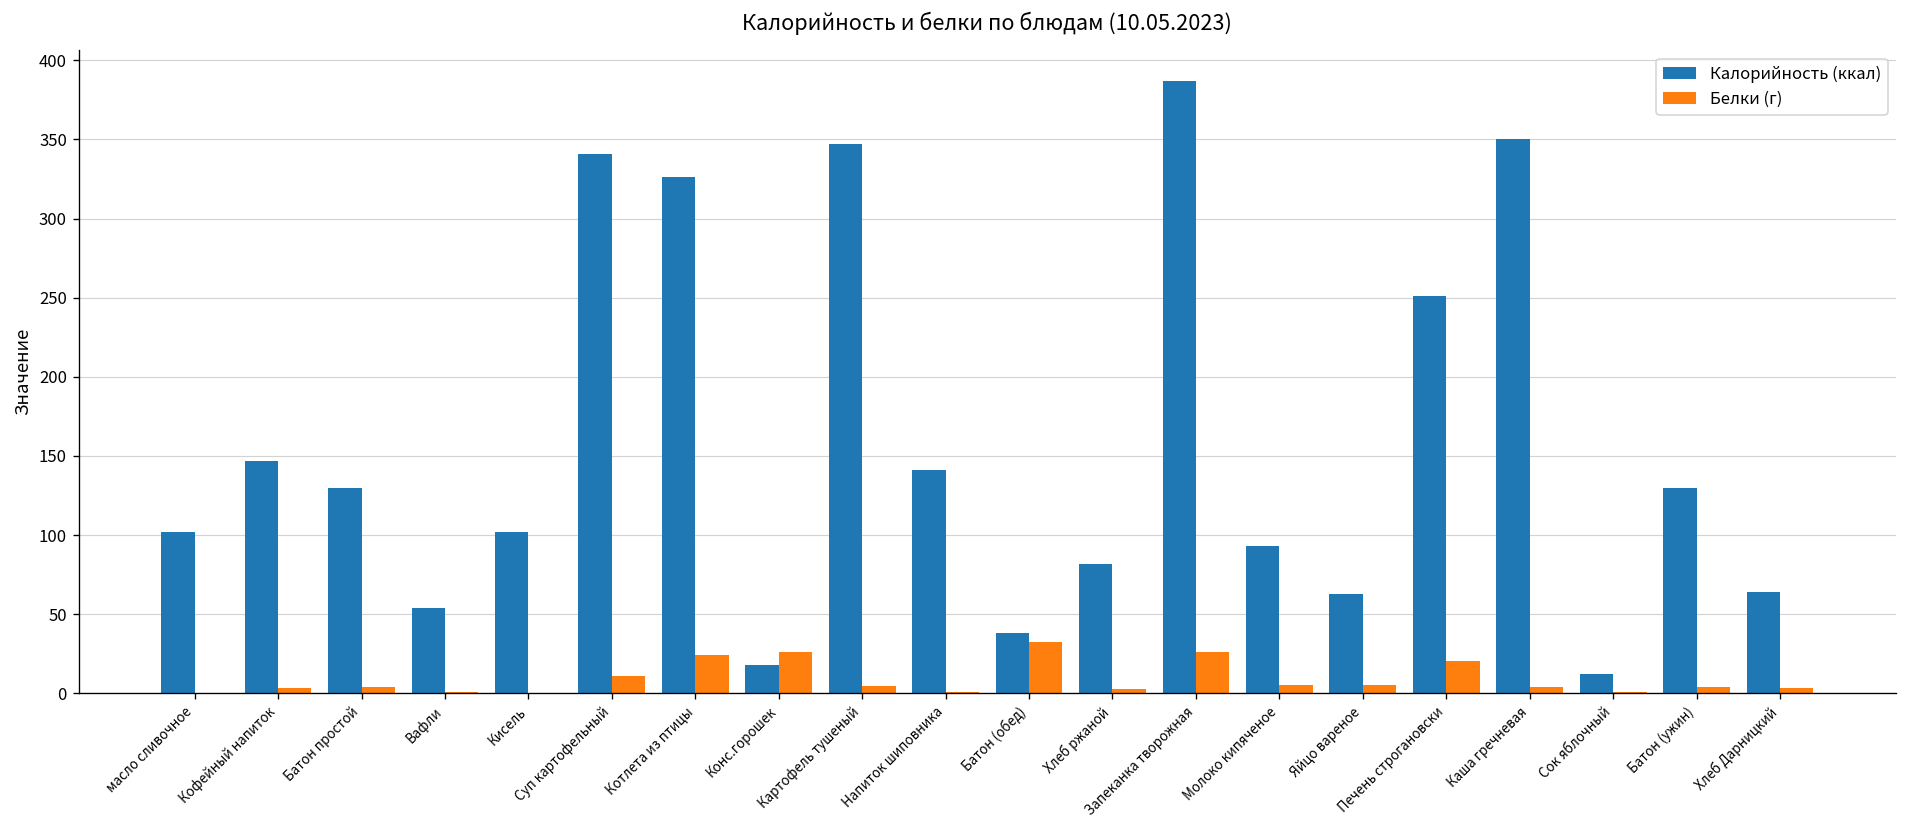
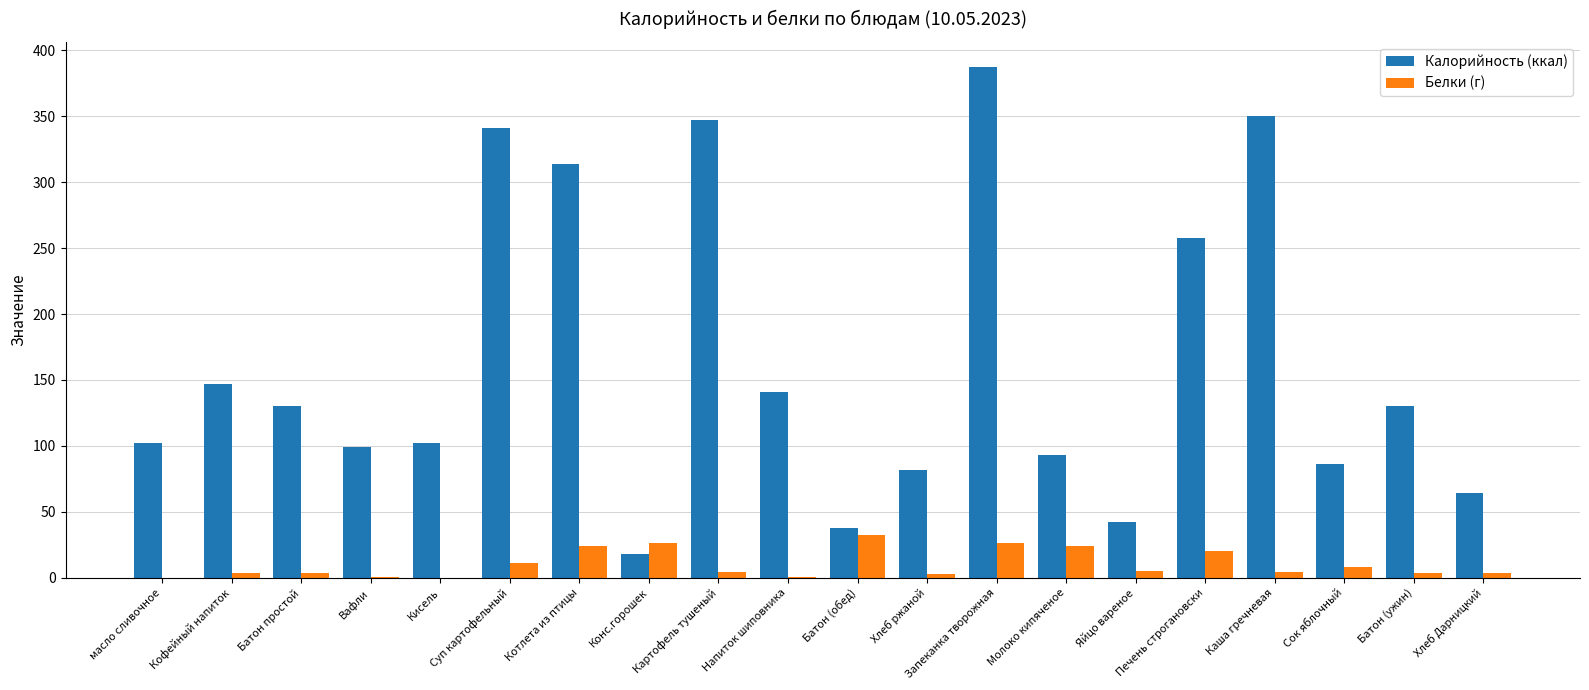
Калорийность (ккал), Вафли: 54 -> 99
Калорийность (ккал), Котлета из птицы: 326 -> 314
Белки (г), Молоко кипяченое: 5 -> 24
Калорийность (ккал), Яйцо вареное: 63 -> 42
Калорийность (ккал), Печень строгановски: 251 -> 258
Калорийность (ккал), Сок яблочный: 12 -> 86
Белки (г), Сок яблочный: 1 -> 8
